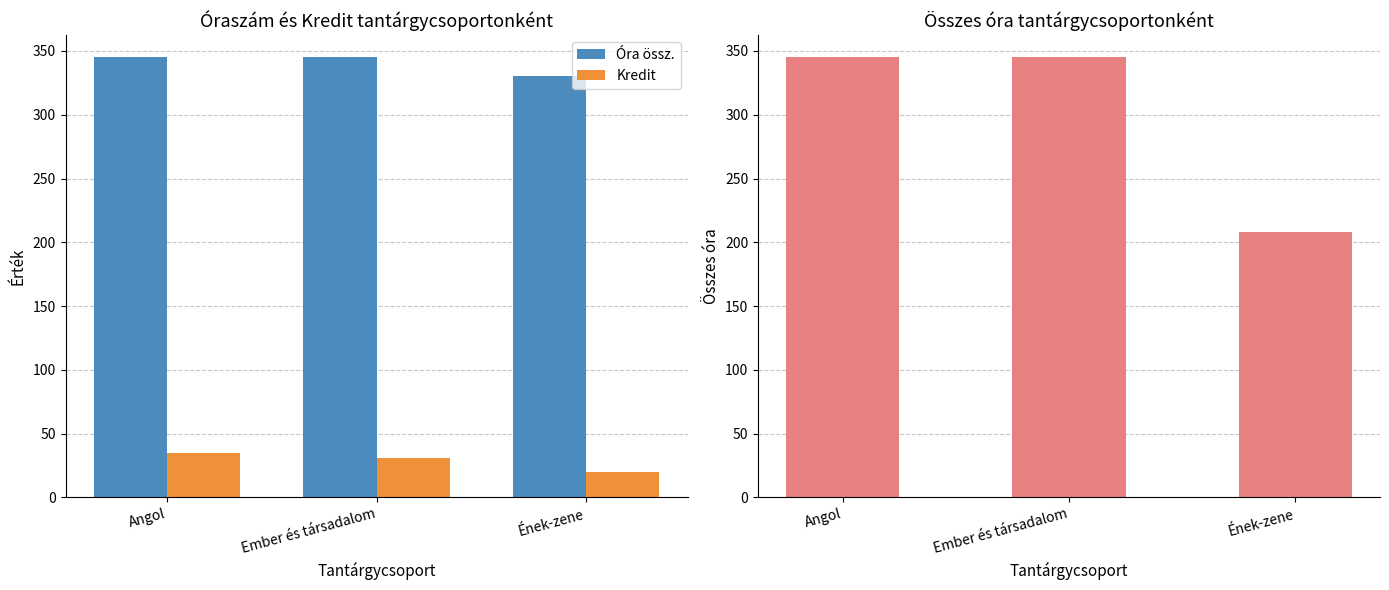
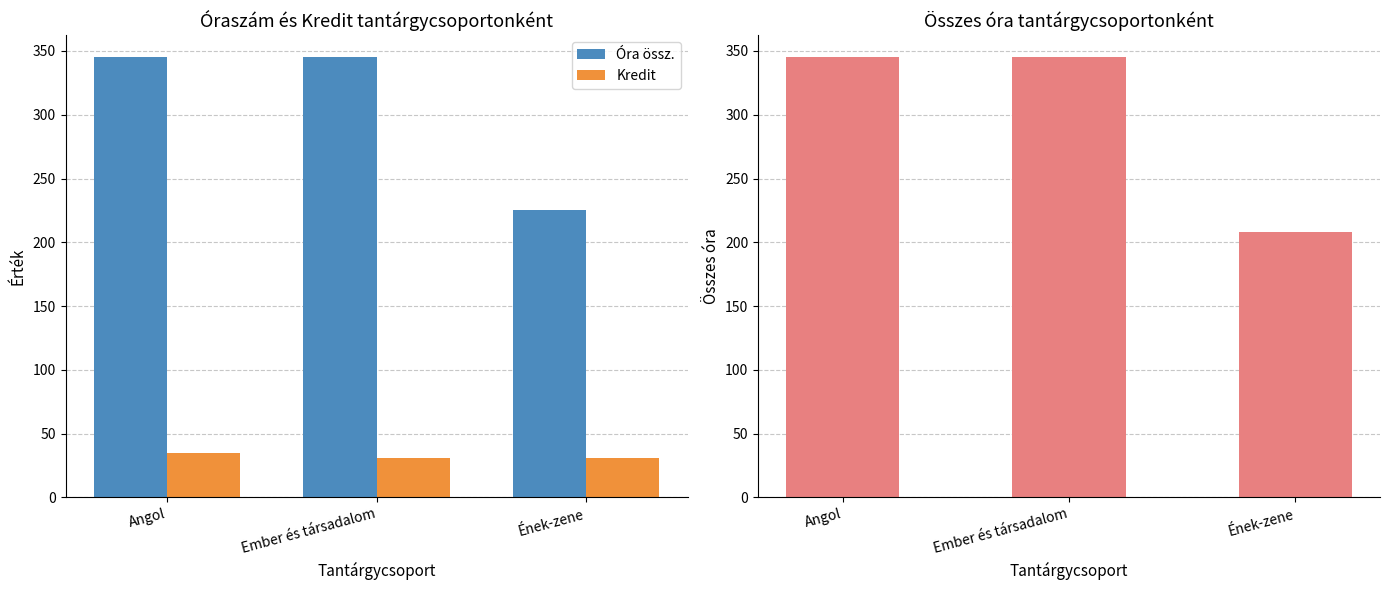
Óraszám és Kredit tantárgycsoportonként, Óra össz., Ének-zene: 330 -> 225
Óraszám és Kredit tantárgycsoportonként, Kredit, Ének-zene: 20 -> 31
